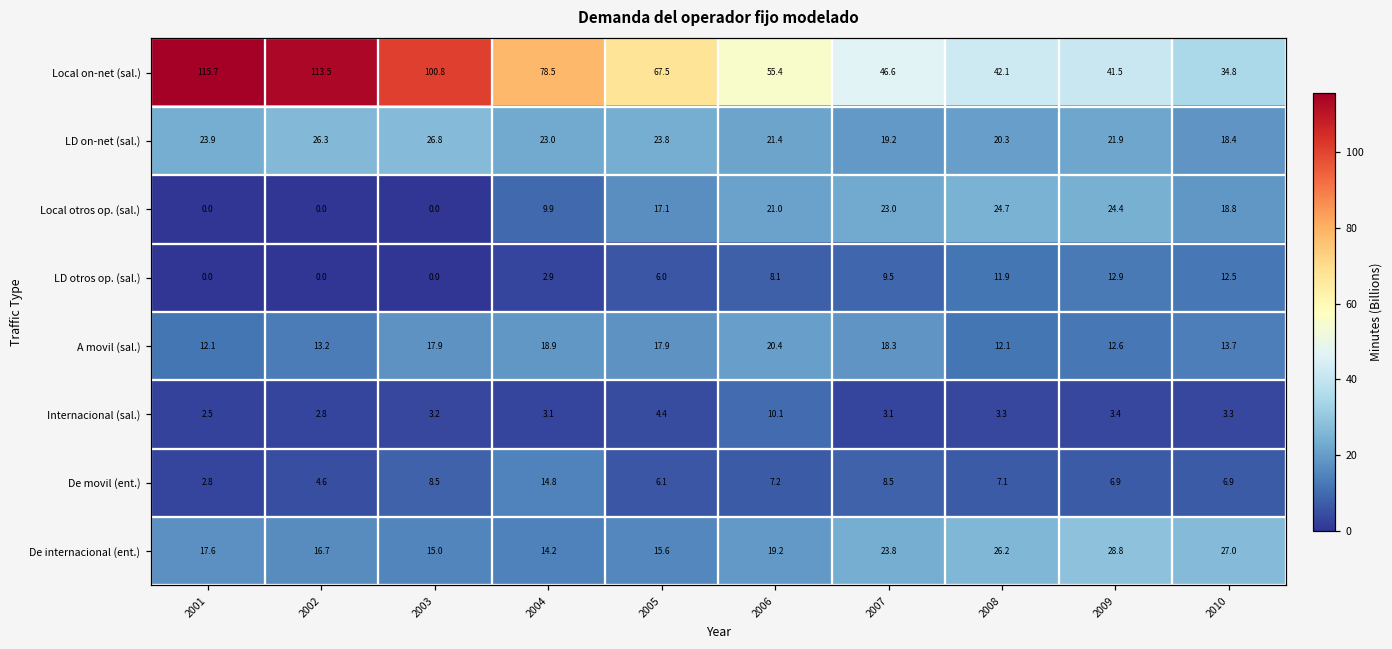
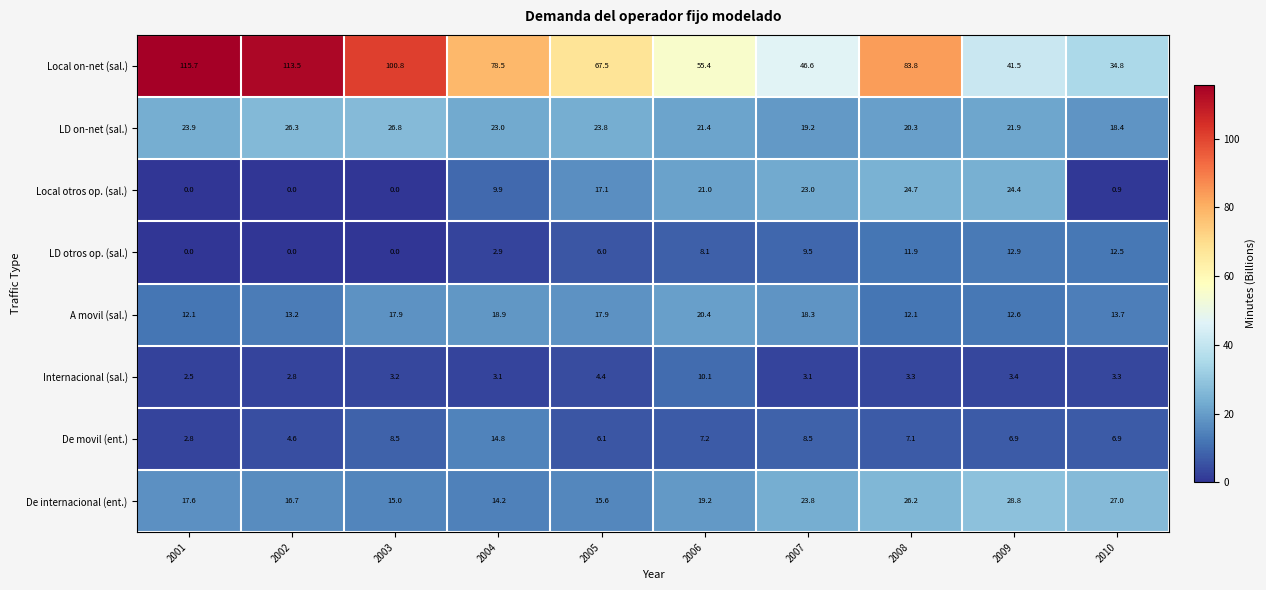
Local on-net (sal.), 2008: 42.1 -> 83.8
Local otros op. (sal.), 2010: 18.8 -> 0.9
